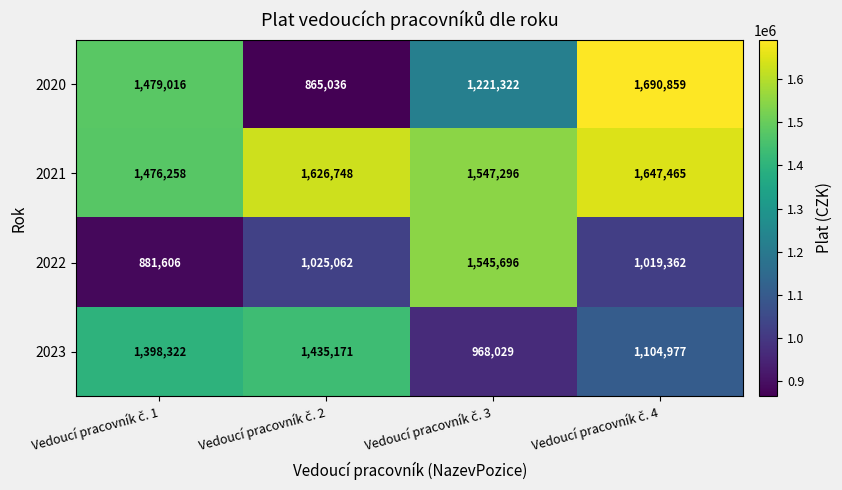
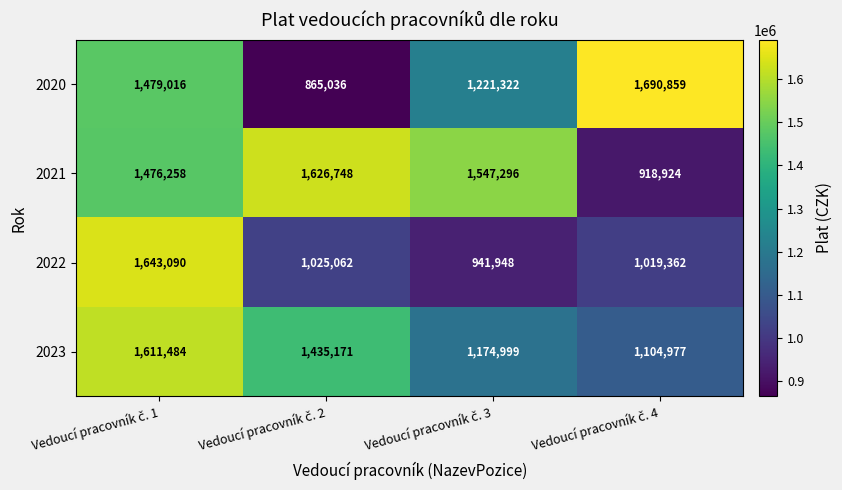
2021, Vedoucí pracovník č. 4: 1,647,465 -> 918,924
2022, Vedoucí pracovník č. 1: 881,606 -> 1,643,090
2022, Vedoucí pracovník č. 3: 1,545,696 -> 941,948
2023, Vedoucí pracovník č. 1: 1,398,322 -> 1,611,484
2023, Vedoucí pracovník č. 3: 968,029 -> 1,174,999
